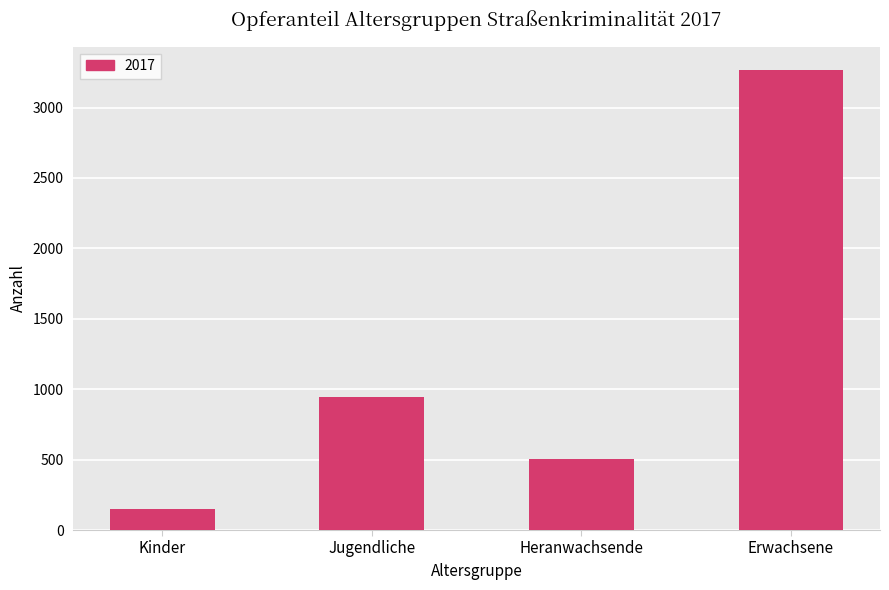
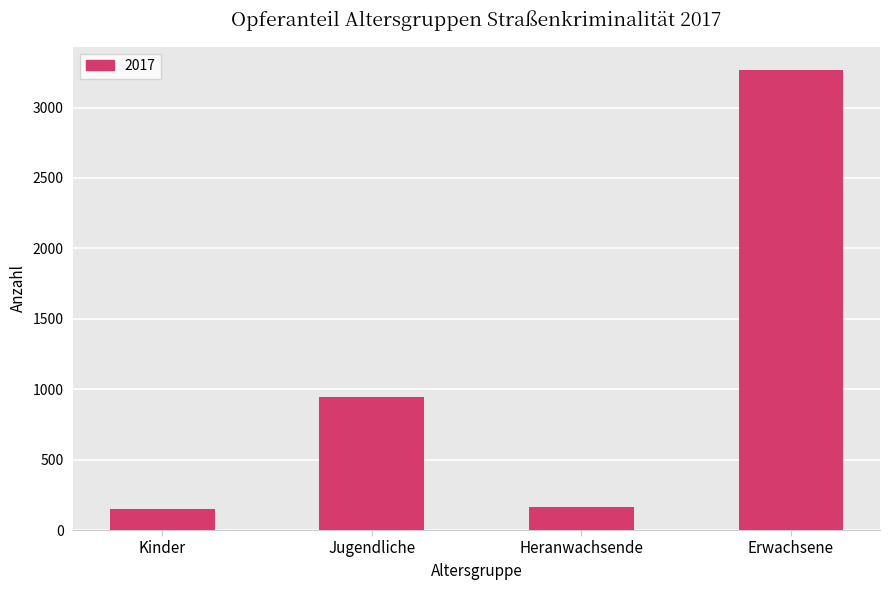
Heranwachsende: 510 -> 170
